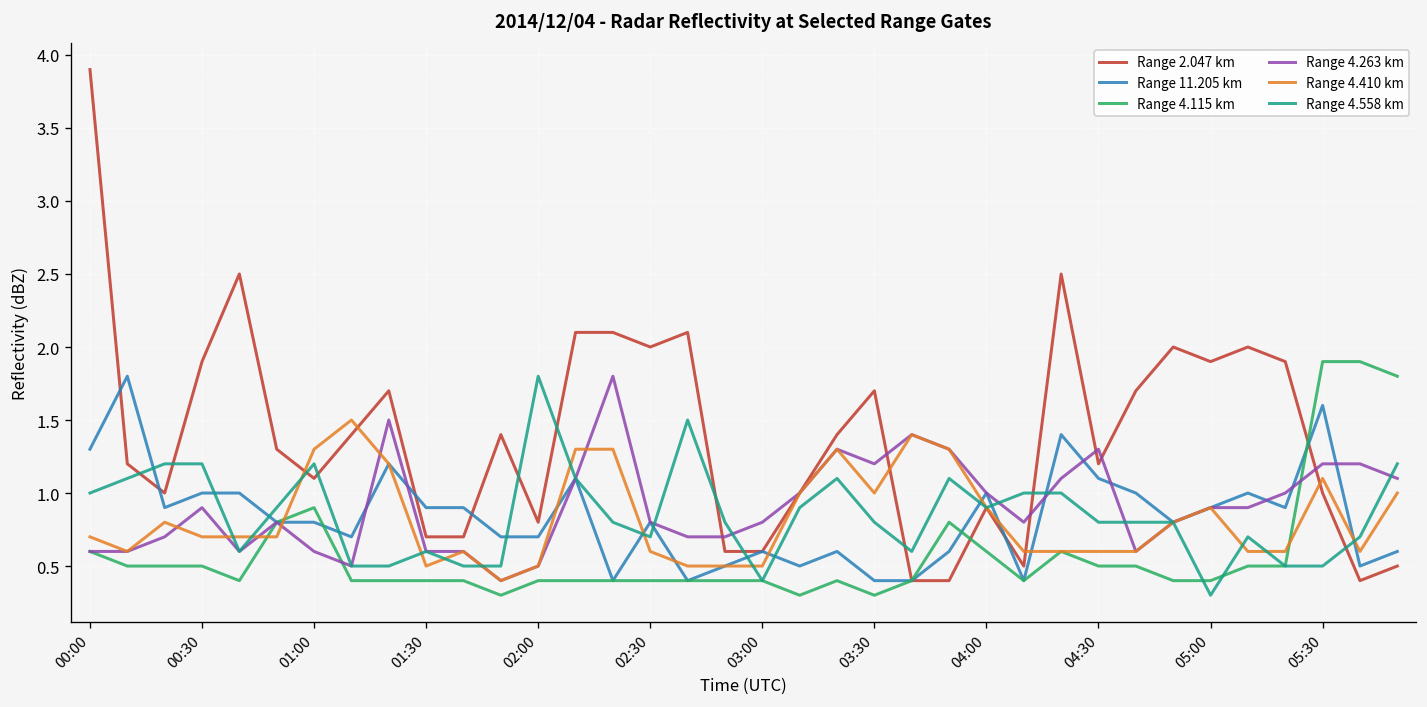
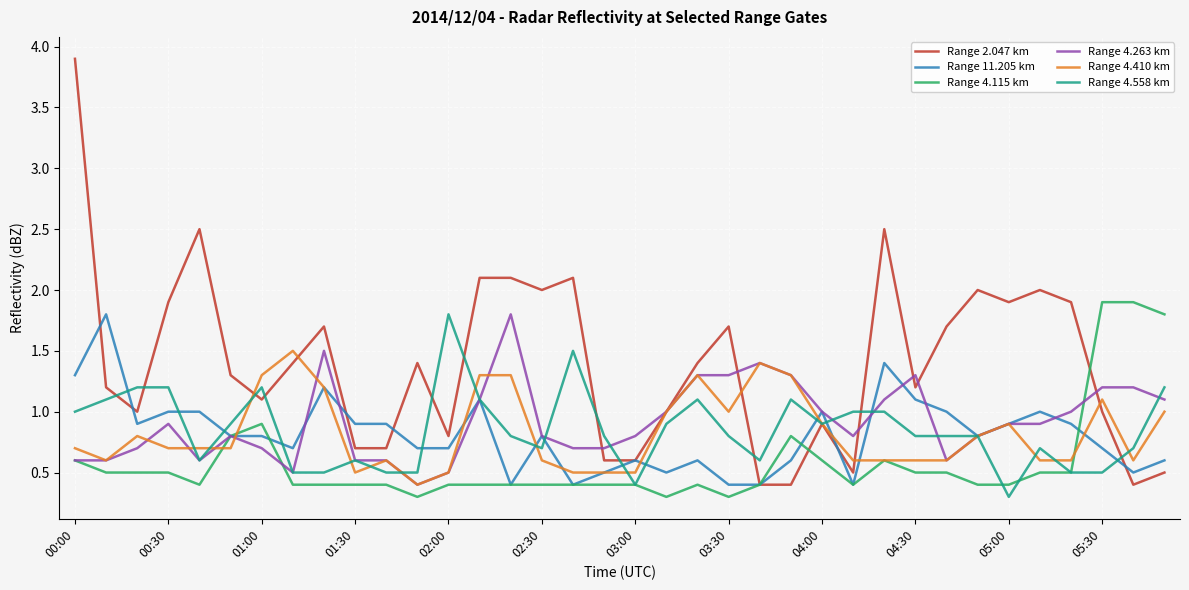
Range 4.263 km, 01:00: 0.6 -> 0.7
Range 4.263 km, 03:30: 1.2 -> 1.3
Range 11.205 km, 05:30: 1.6 -> 0.7
